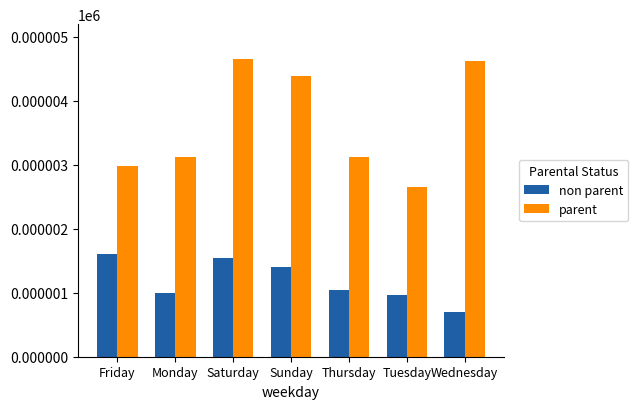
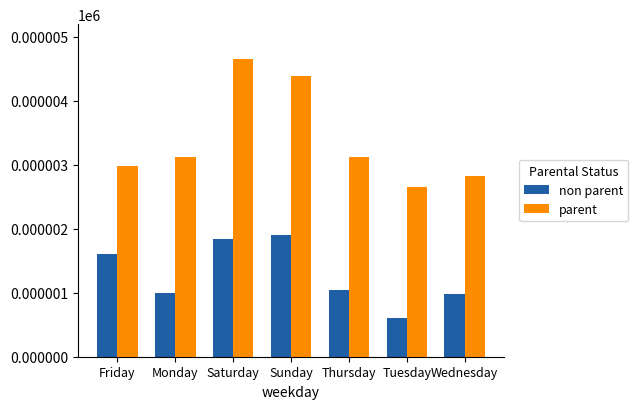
non parent, Saturday: 1.6 -> 1.8
non parent, Sunday: 1.4 -> 1.9
non parent, Tuesday: 1.0 -> 0.6
non parent, Wednesday: 0.7 -> 1.0
parent, Wednesday: 4.6 -> 2.8
